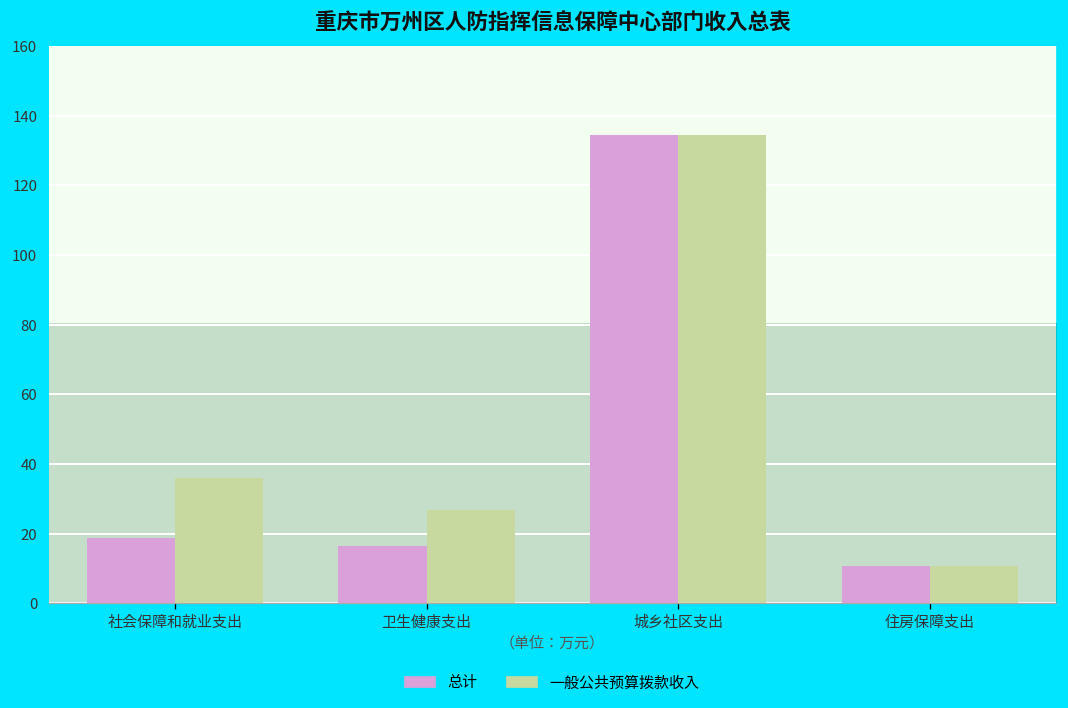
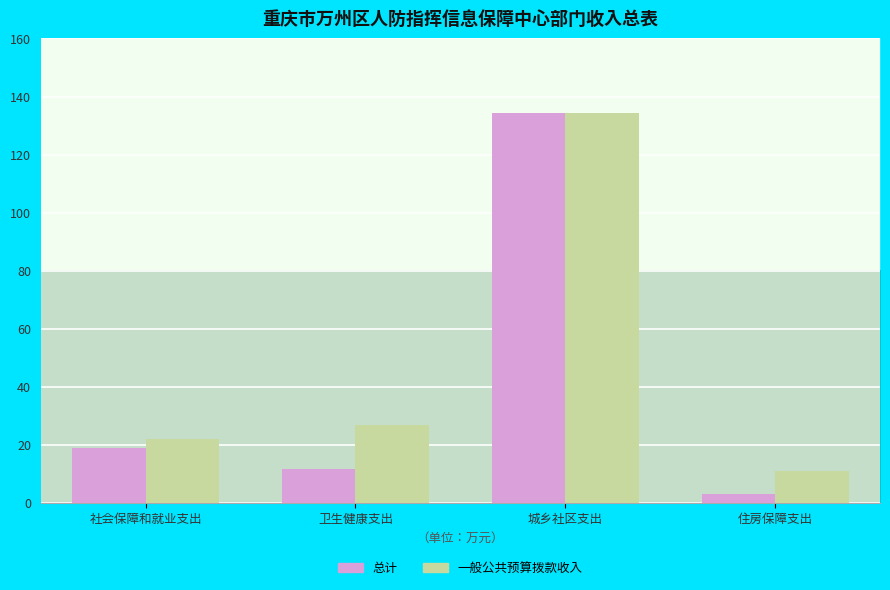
一般公共预算拨款收入, 社会保障和就业支出: 36 -> 22
总计, 卫生健康支出: 16 -> 12
总计, 住房保障支出: 11 -> 3
